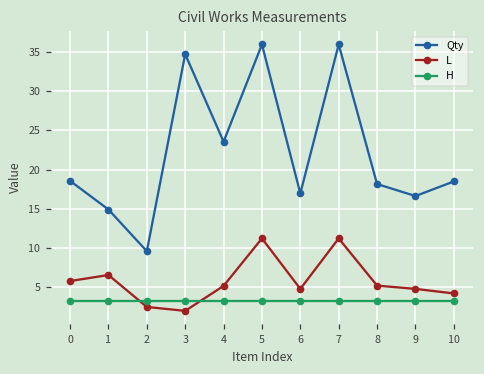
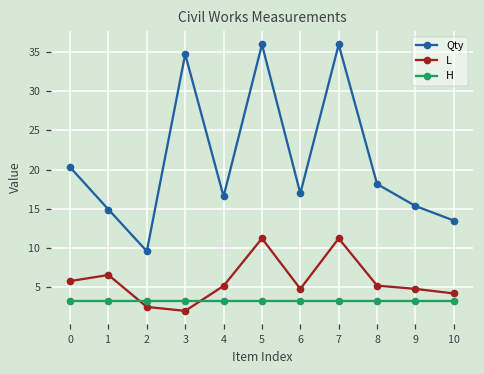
Qty, 0: 19 -> 20
Qty, 4: 24 -> 17
Qty, 9: 17 -> 15
Qty, 10: 18 -> 14
